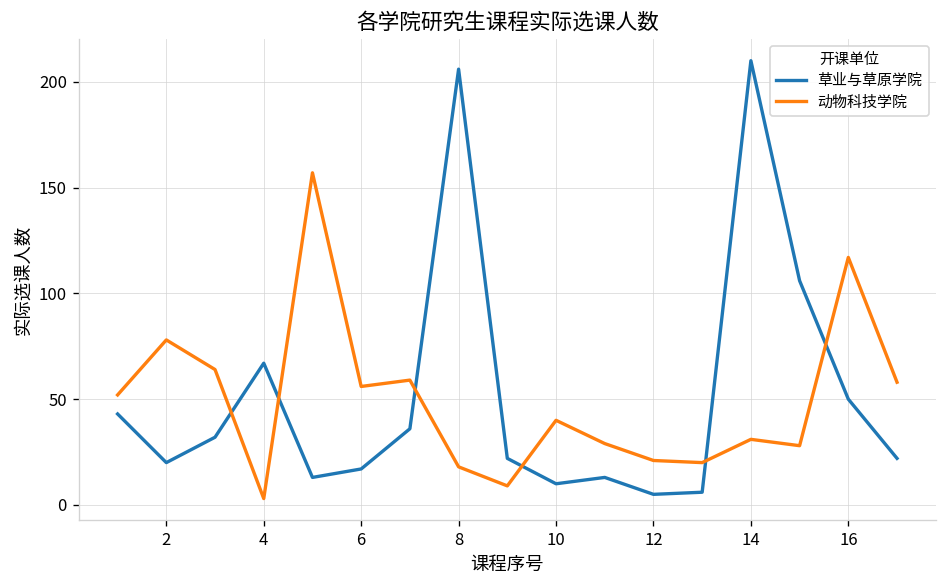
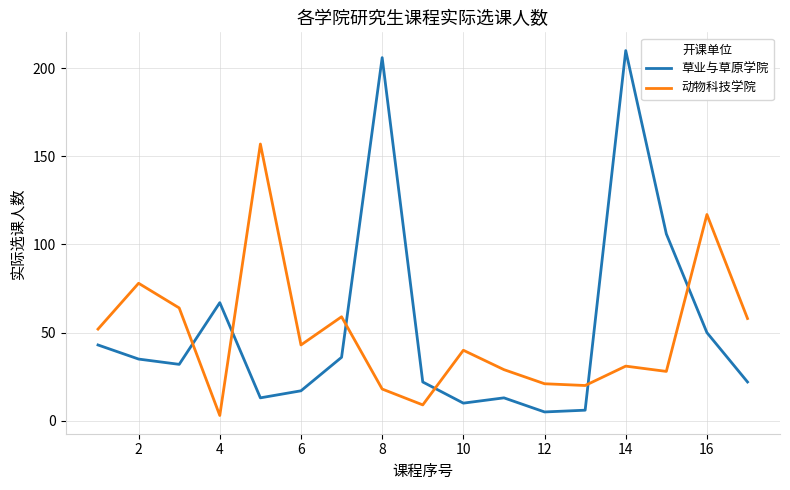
草业与草原学院, 2: 20 -> 35
动物科技学院, 6: 56 -> 43
